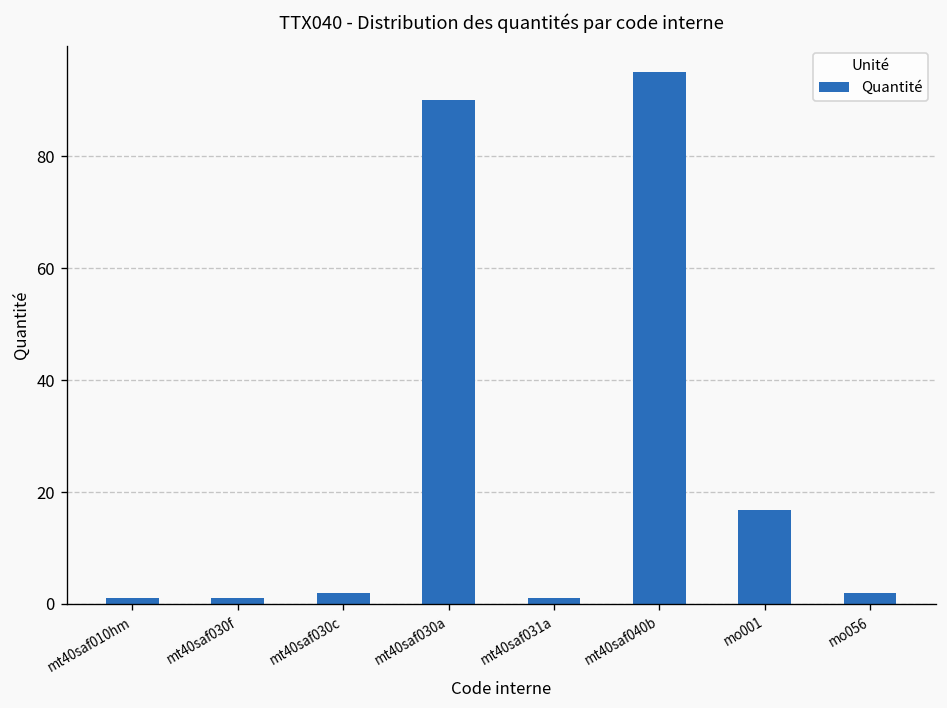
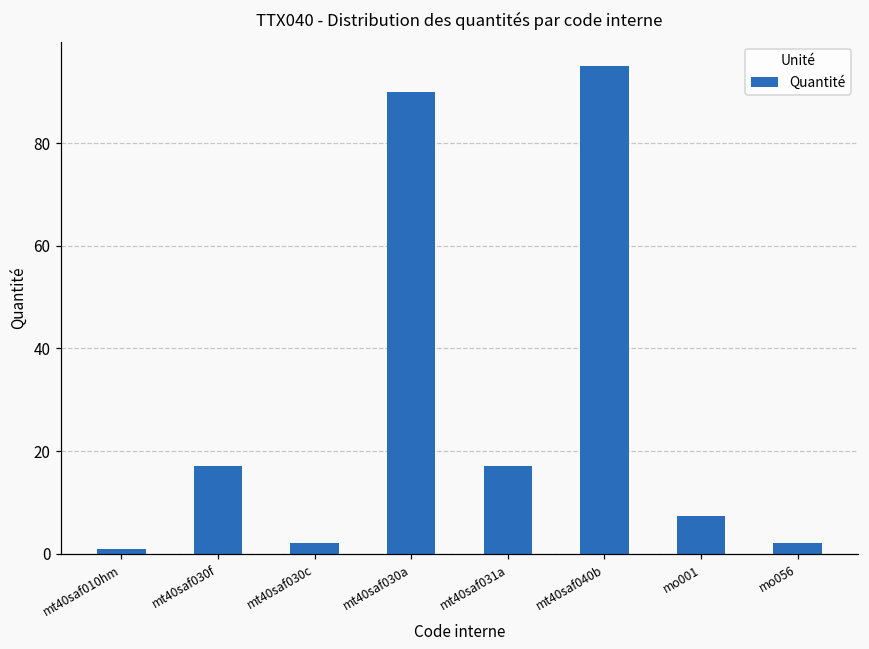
mt40saf030f: 1 -> 17
mt40saf031a: 1 -> 17
mo001: 17 -> 7
